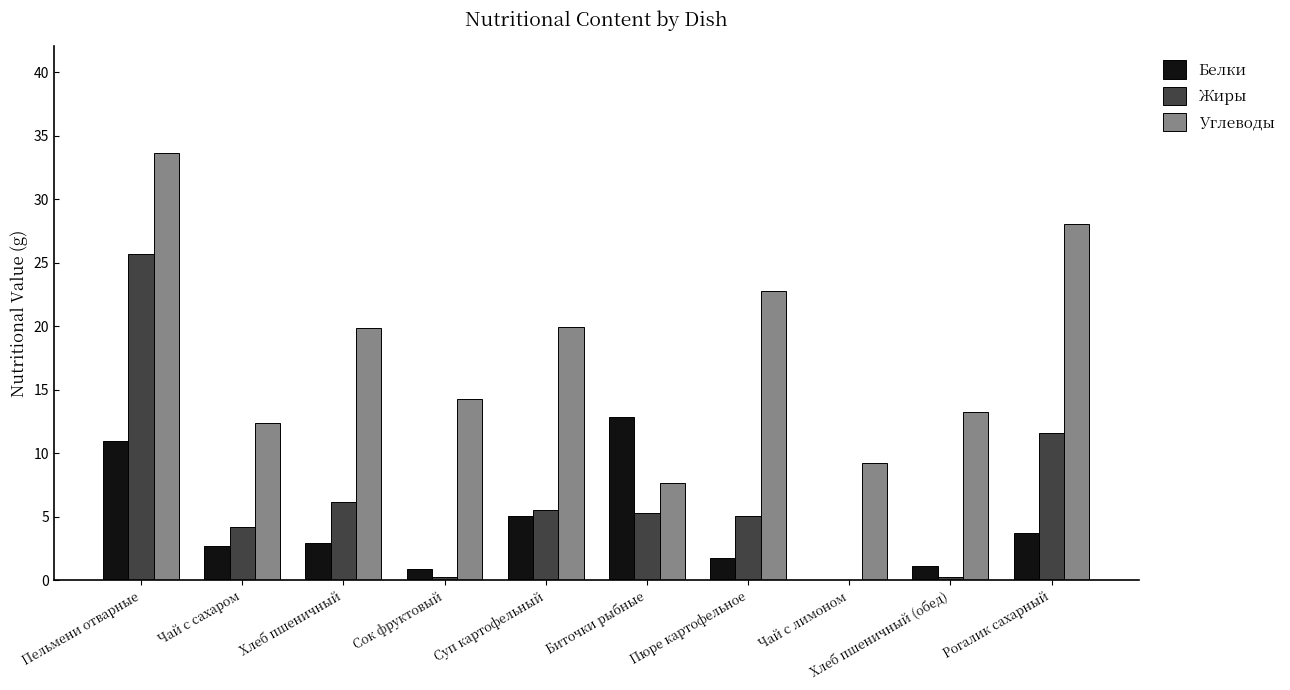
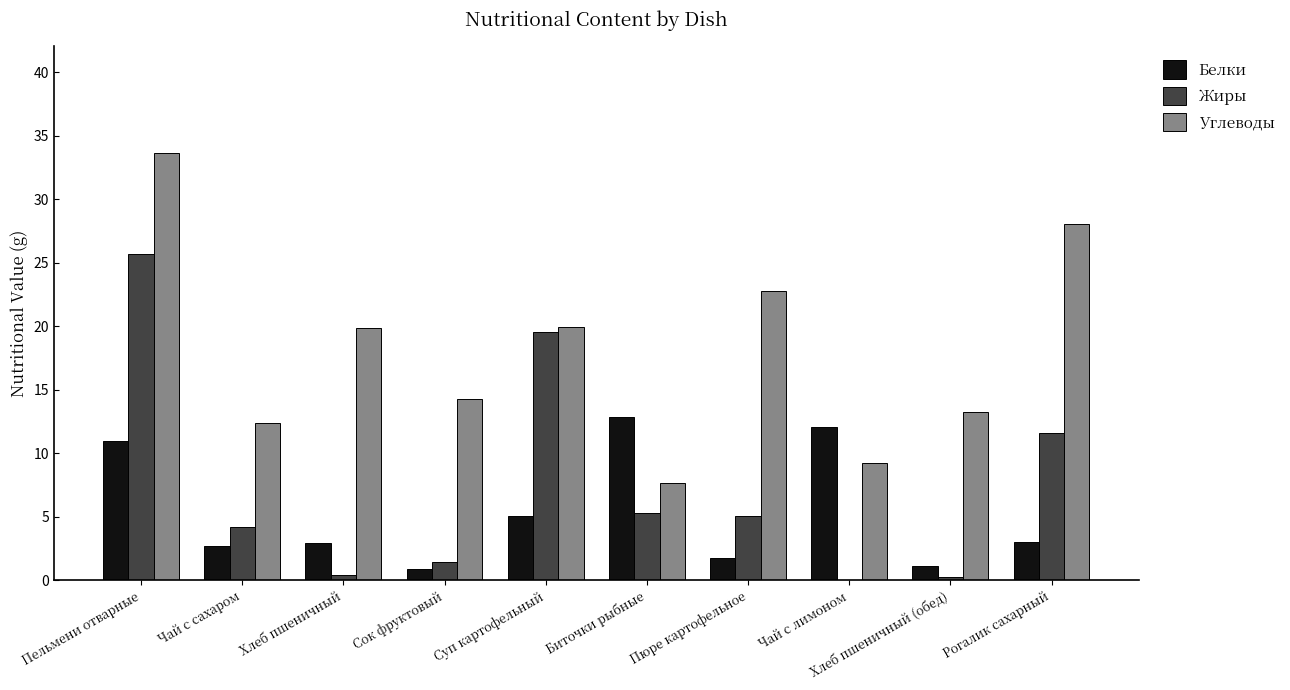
Жиры, Хлеб пшеничный: 6.1 -> 0.4
Жиры, Сок фруктовый: 0.3 -> 1.4
Жиры, Суп картофельный: 5.5 -> 19.6
Белки, Чай с лимоном: 0.0 -> 12.1
Белки, Рогалик сахарный: 3.7 -> 3.0
